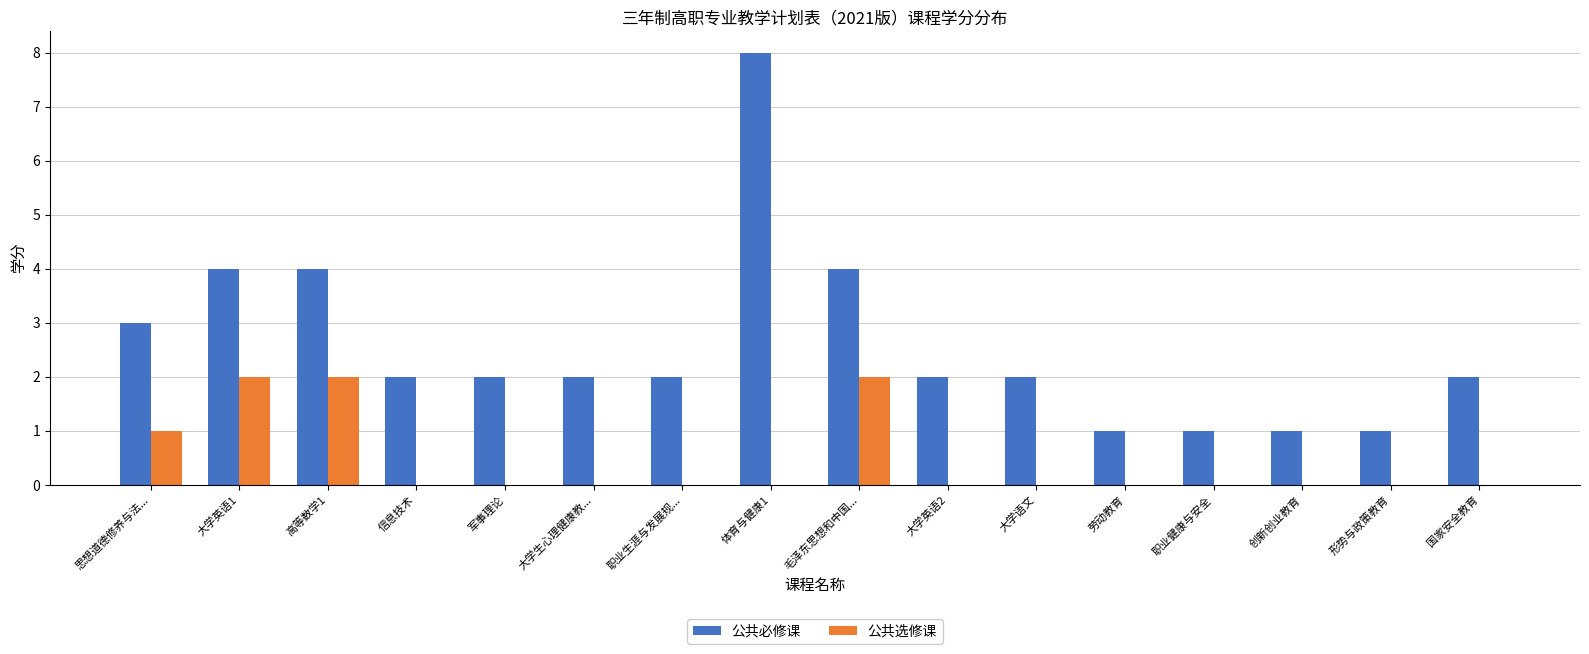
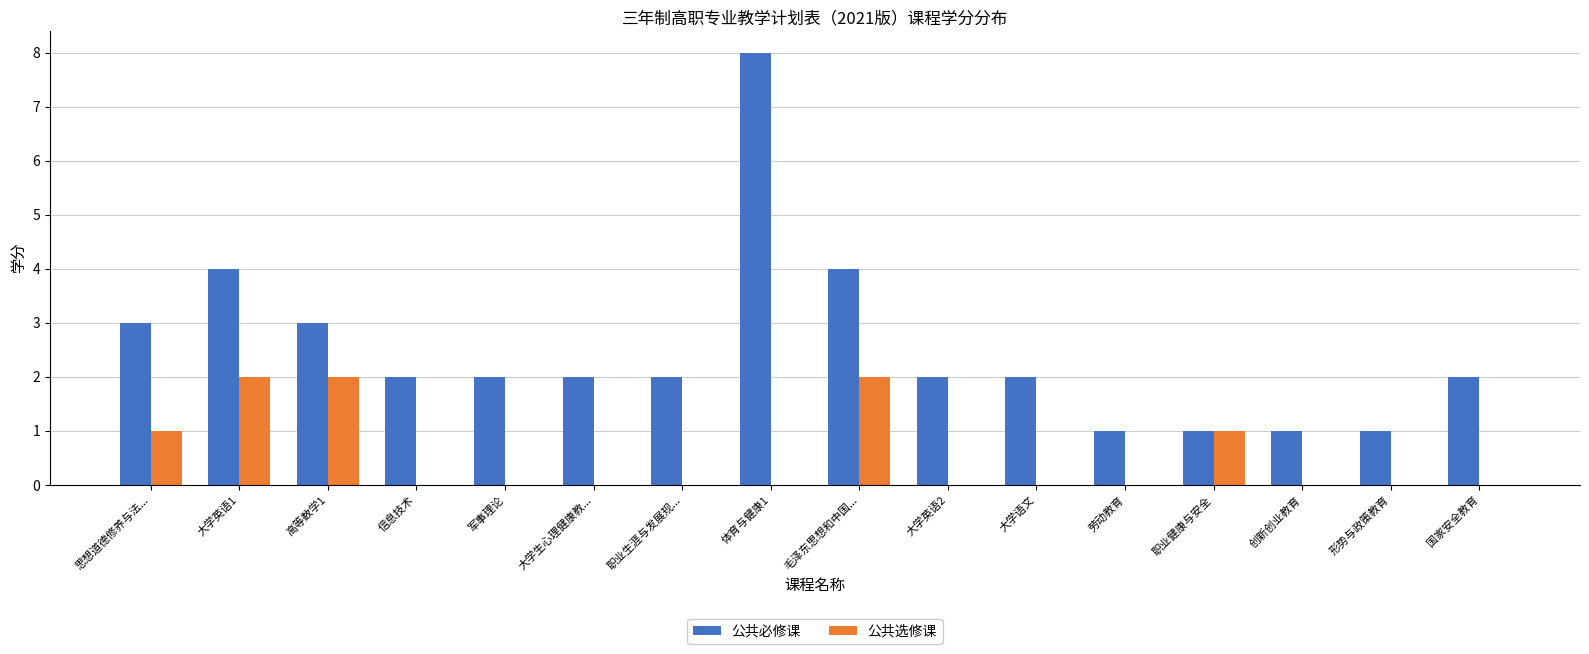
公共必修课, 高等数学1: 4 -> 3
公共选修课, 职业健康与安全: 0 -> 1
